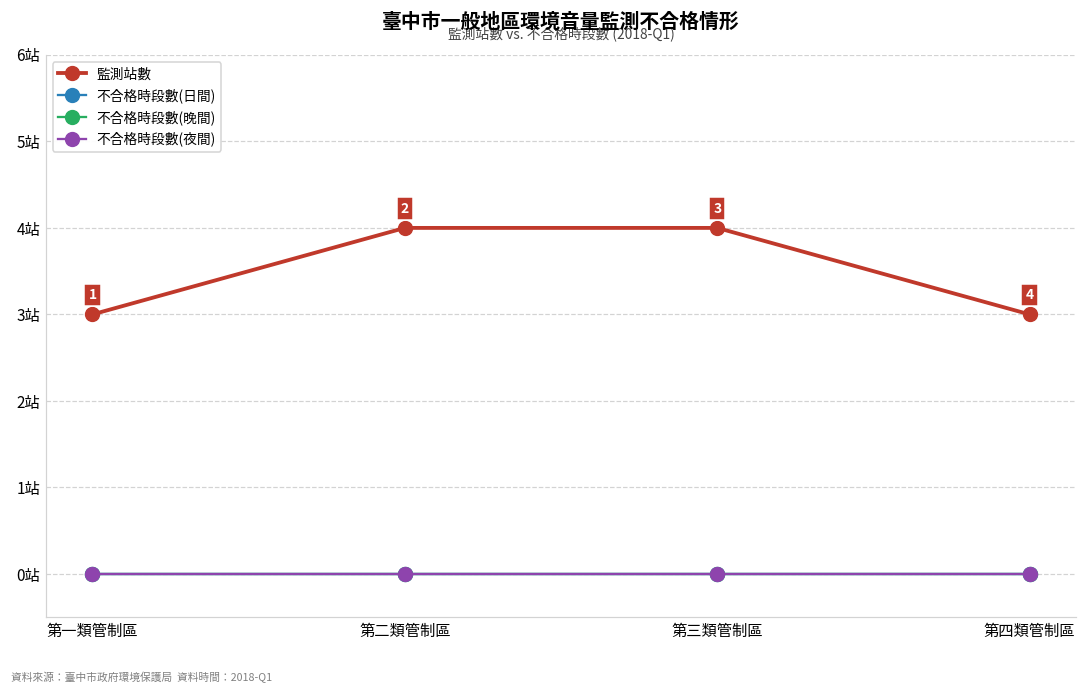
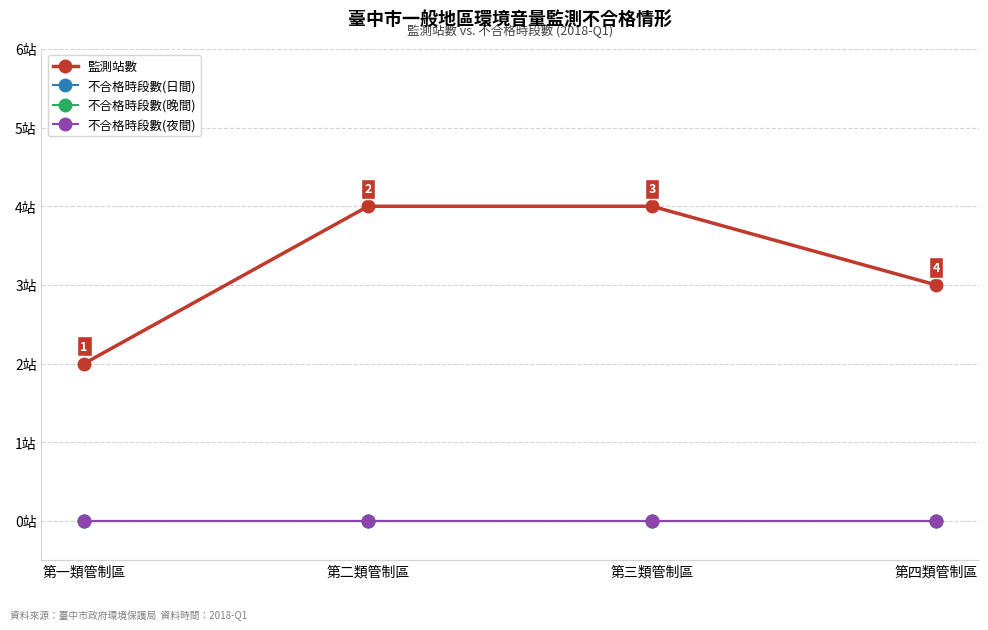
監測站數, 第一類管制區: 3站 -> 2站
